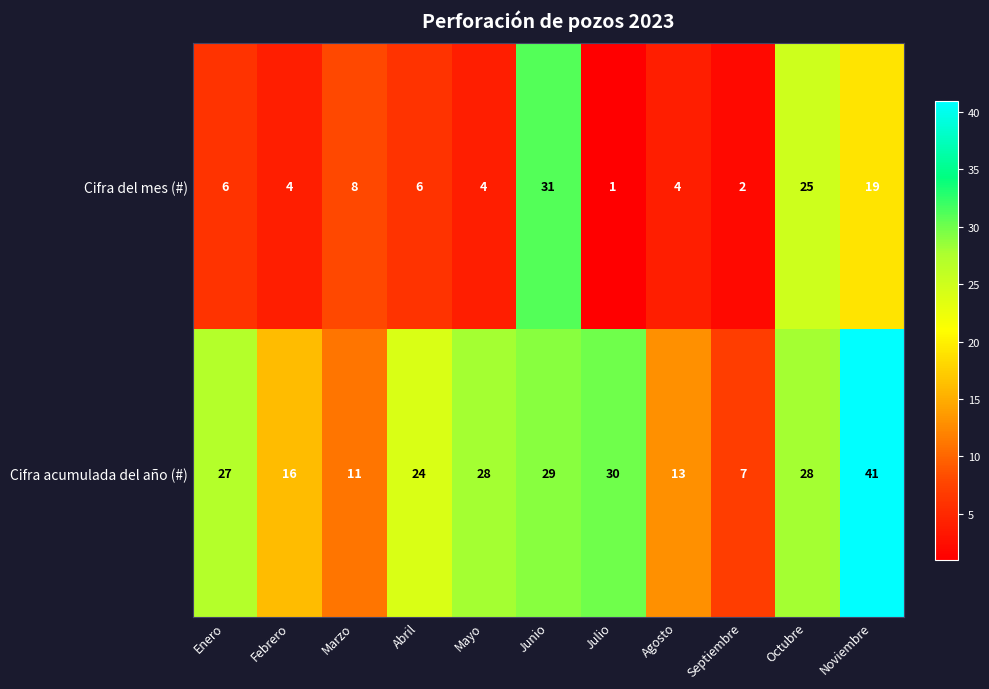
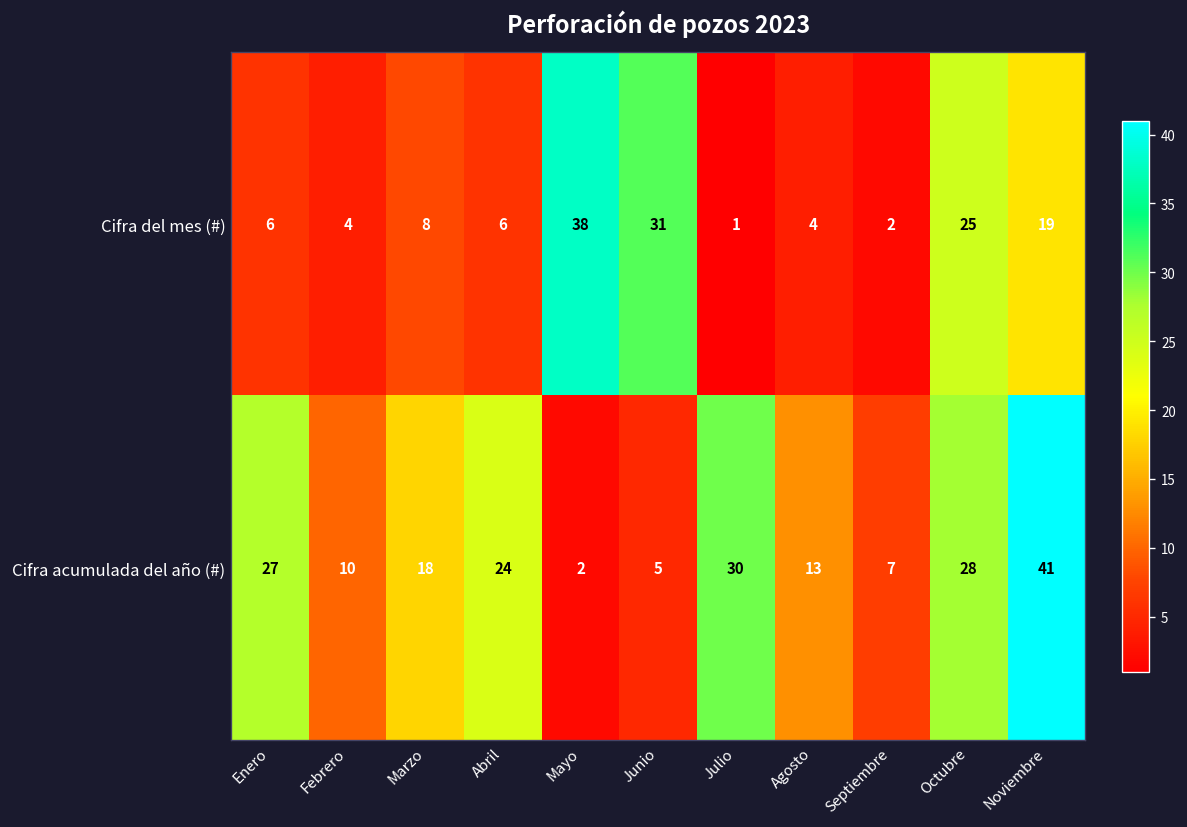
Cifra del mes (#), Mayo: 4 -> 38
Cifra acumulada del año (#), Febrero: 16 -> 10
Cifra acumulada del año (#), Marzo: 11 -> 18
Cifra acumulada del año (#), Mayo: 28 -> 2
Cifra acumulada del año (#), Junio: 29 -> 5
